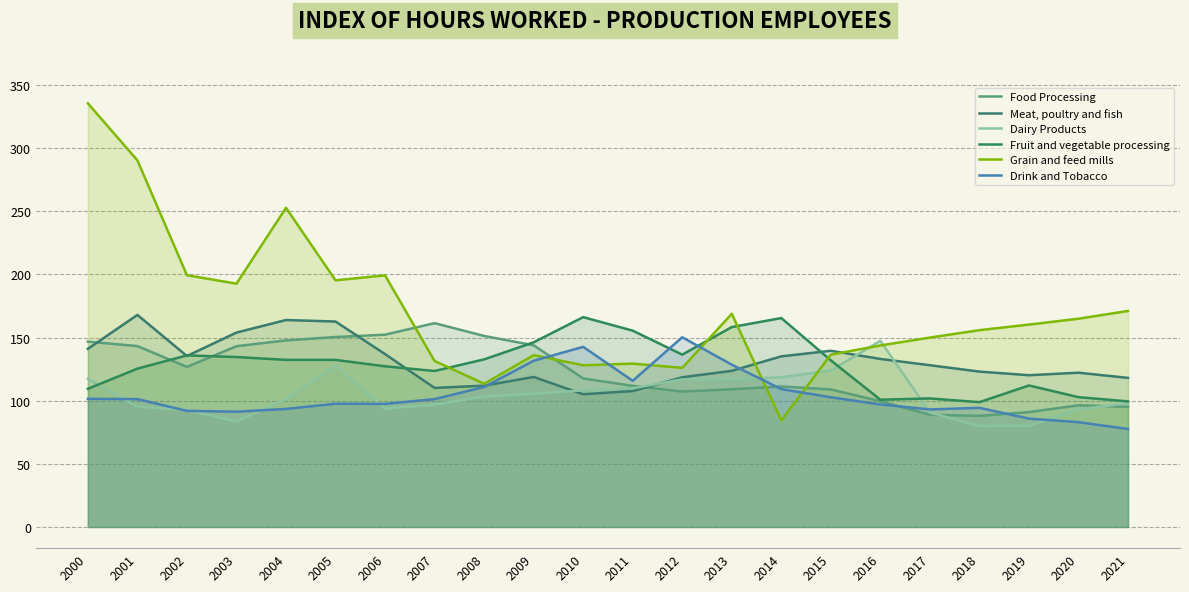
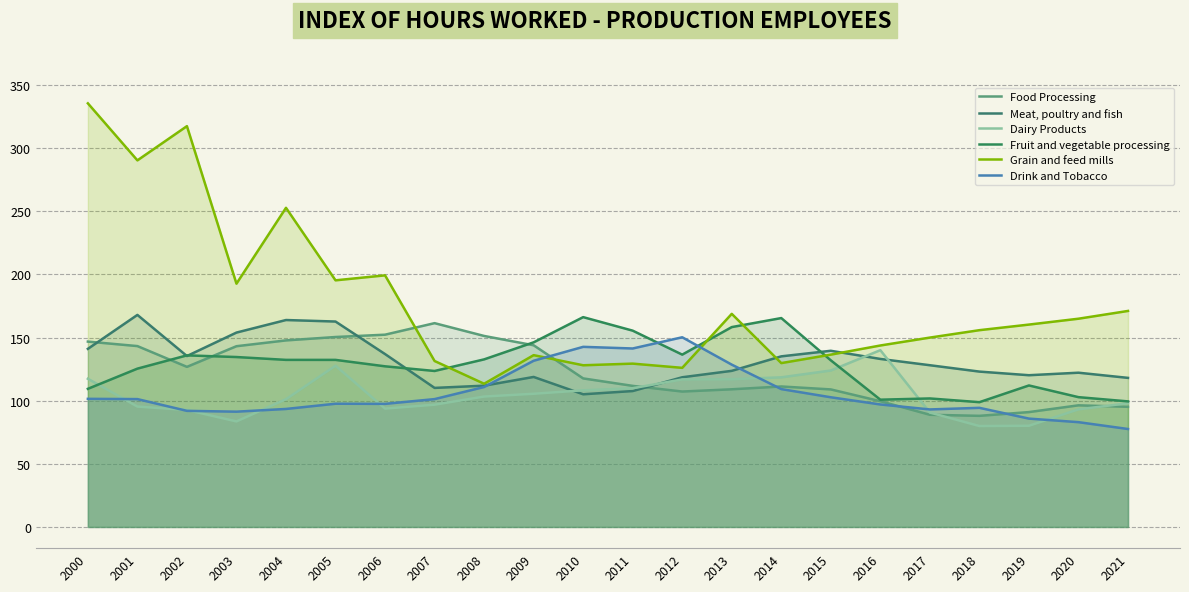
Grain and feed mills, 2002: 199 -> 317
Drink and Tobacco, 2011: 116 -> 141
Grain and feed mills, 2014: 84 -> 130
Dairy Products, 2016: 147 -> 140
